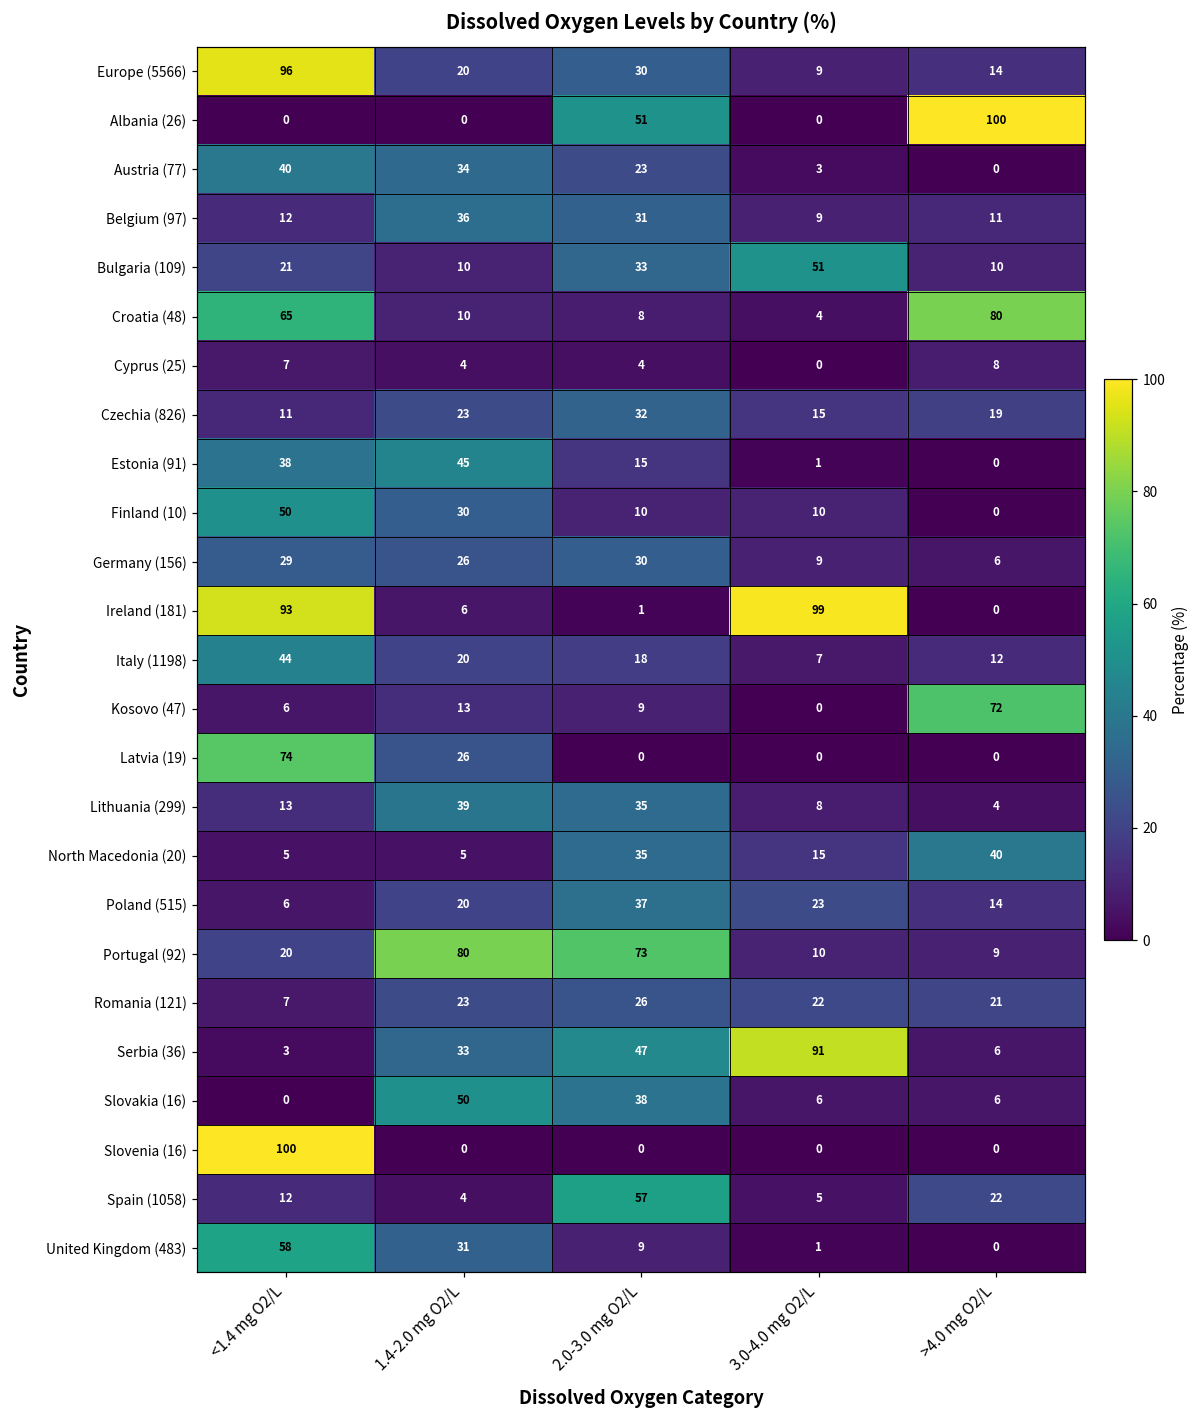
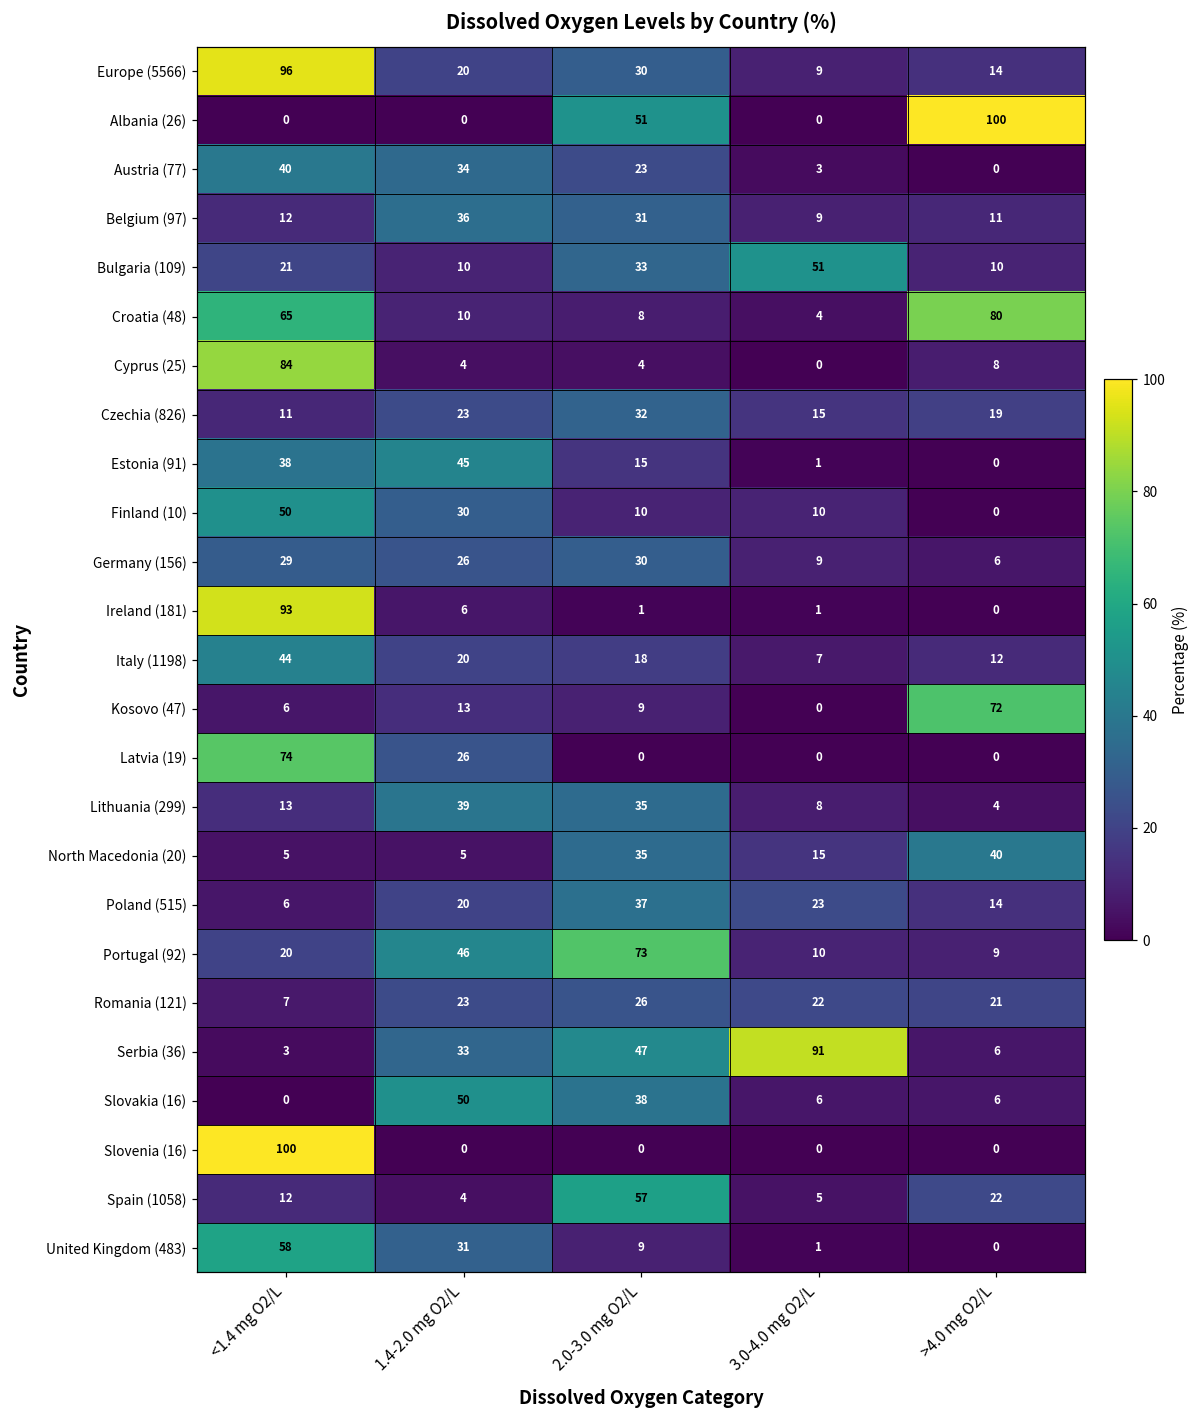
Cyprus (25), <1.4 mg O2/L: 7 -> 84
Ireland (181), 3.0-4.0 mg O2/L: 99 -> 1
Portugal (92), 1.4-2.0 mg O2/L: 80 -> 46
